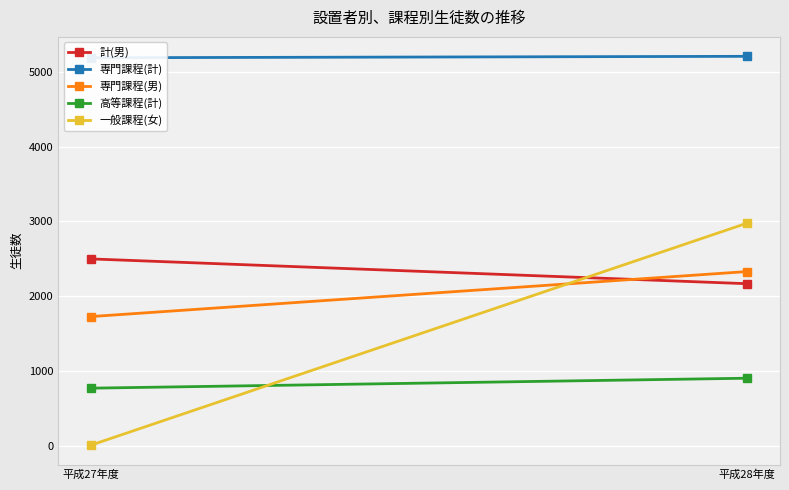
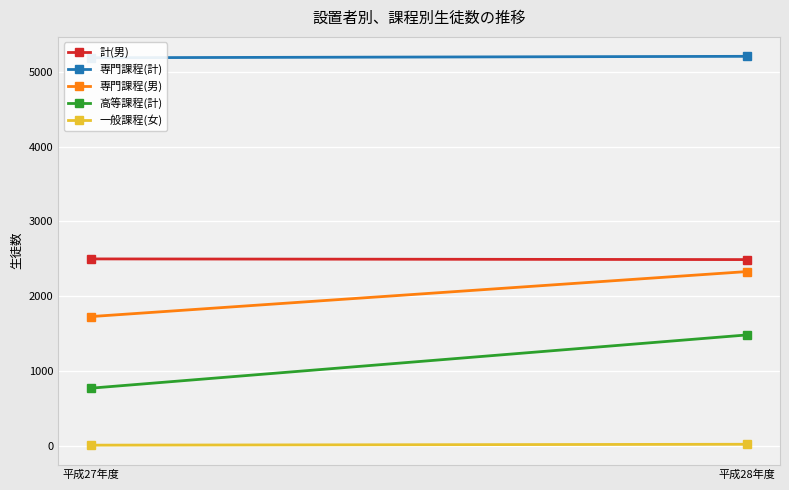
計(男), 平成28年度: 2200 -> 2500
高等課程(計), 平成28年度: 900 -> 1500
一般課程(女), 平成28年度: 3000 -> 0
